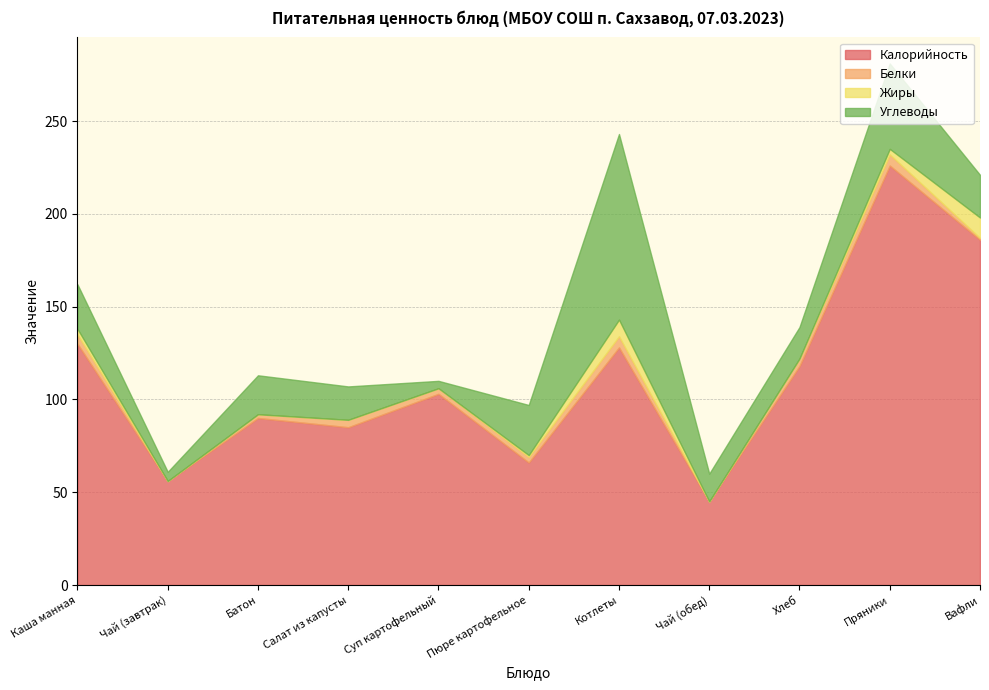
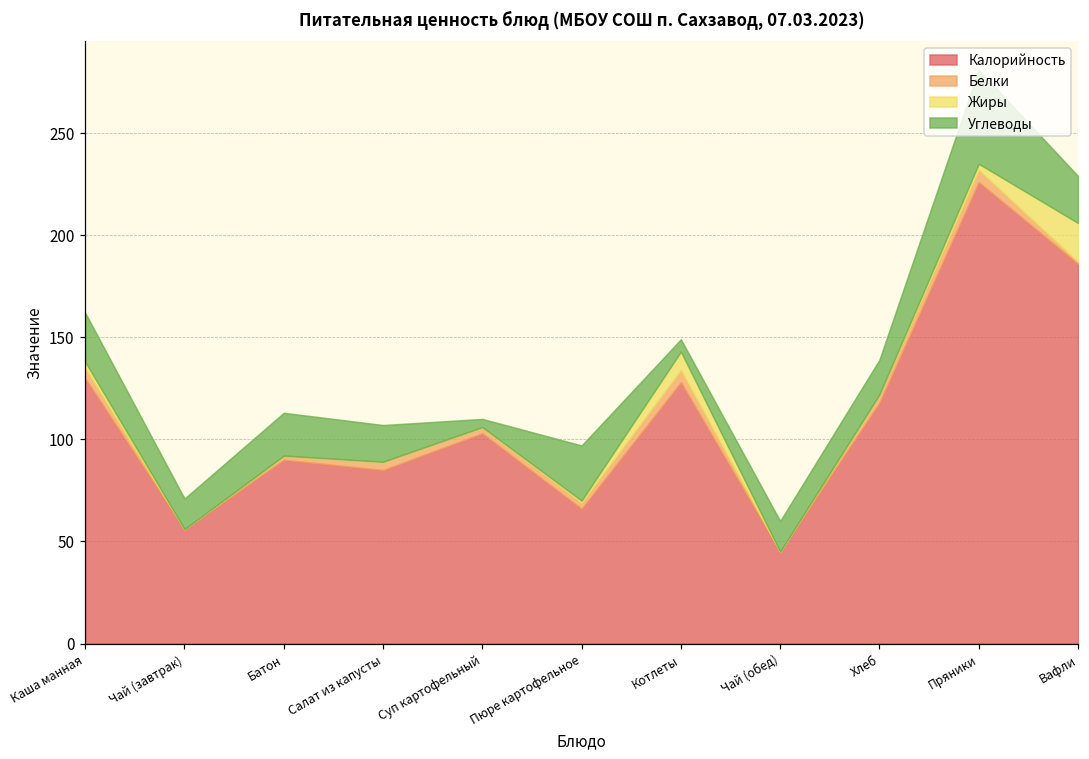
Углеводы, Чай (завтрак): 5 -> 15
Углеводы, Котлеты: 100 -> 6
Жиры, Вафли: 11 -> 19
